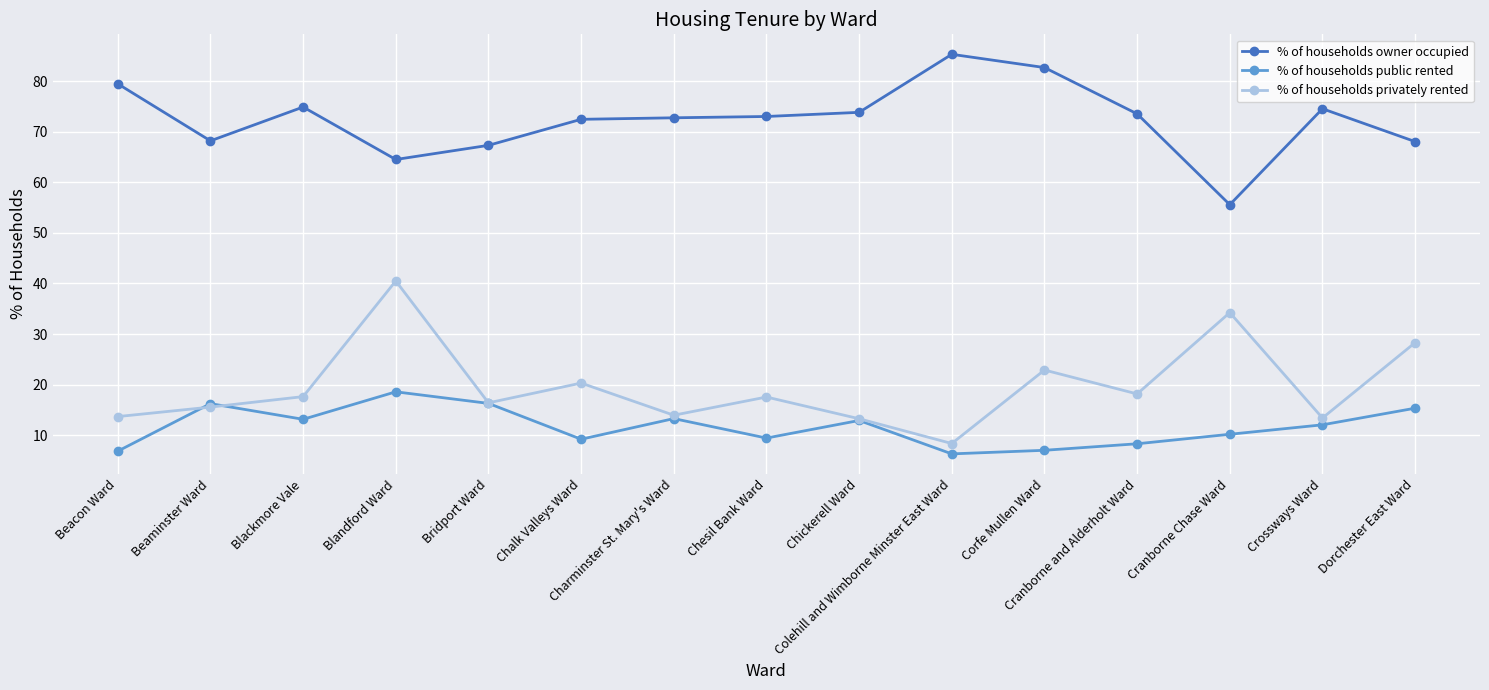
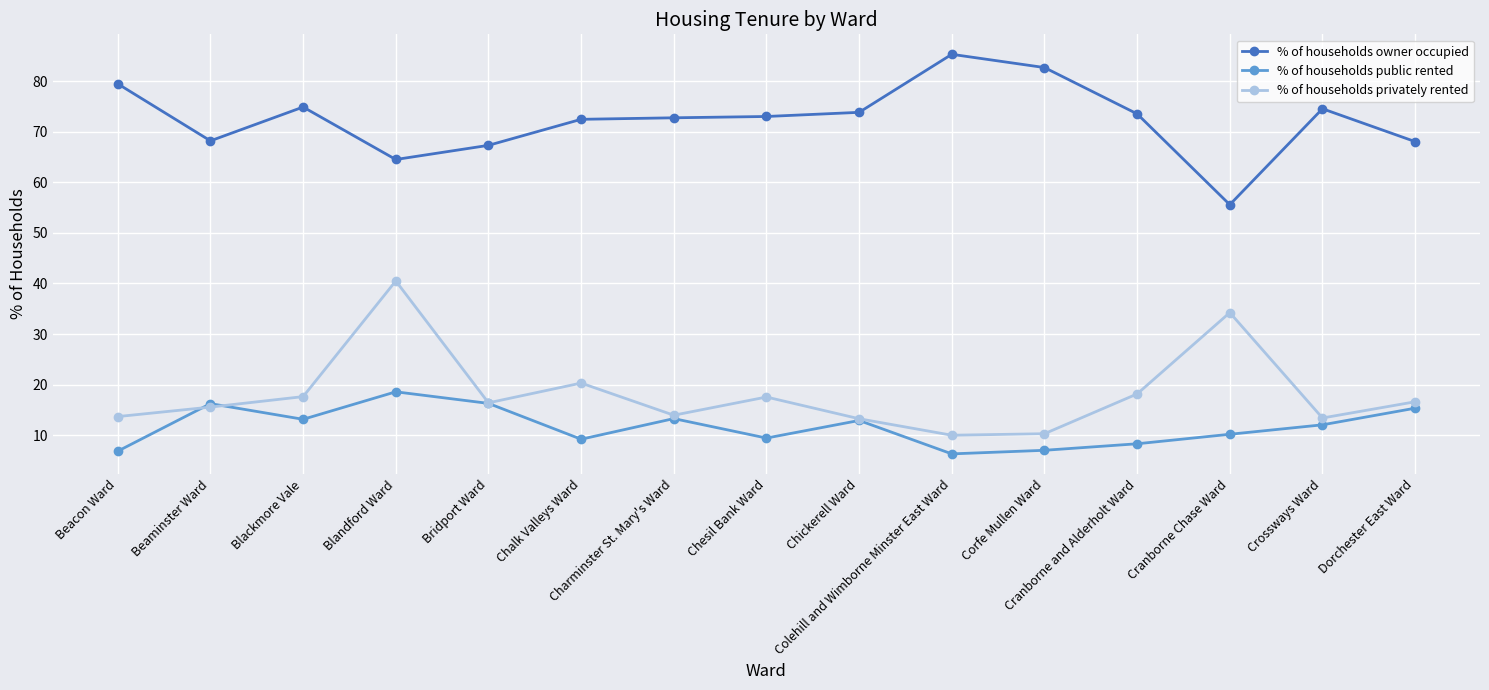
% of households privately rented, Colehill and Wimborne Minster East Ward: 8 -> 10
% of households privately rented, Corfe Mullen Ward: 23 -> 10
% of households privately rented, Dorchester East Ward: 28 -> 17
